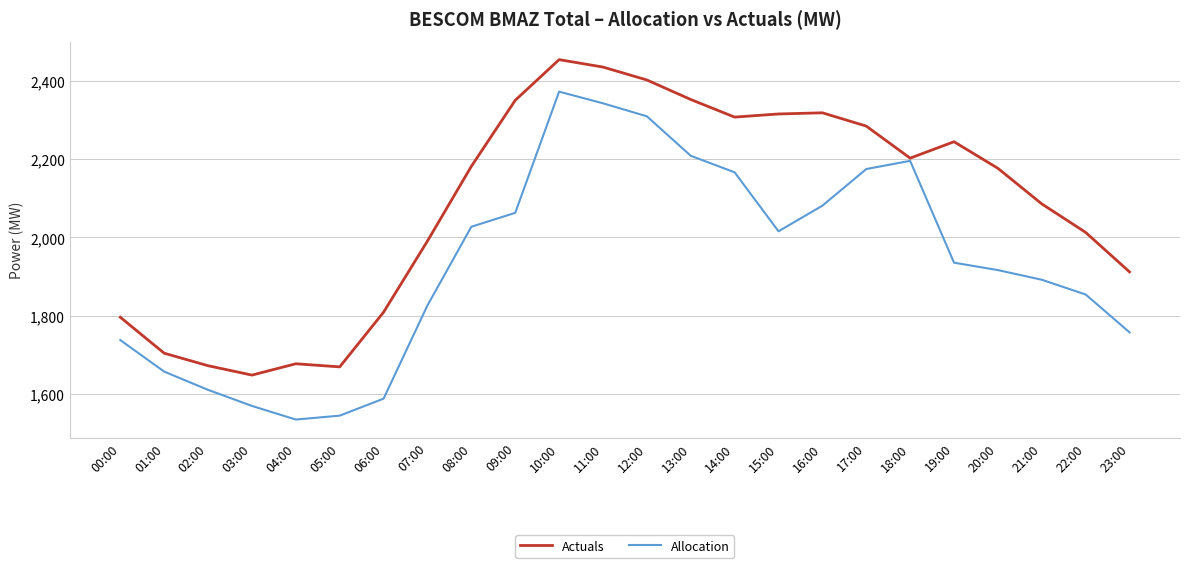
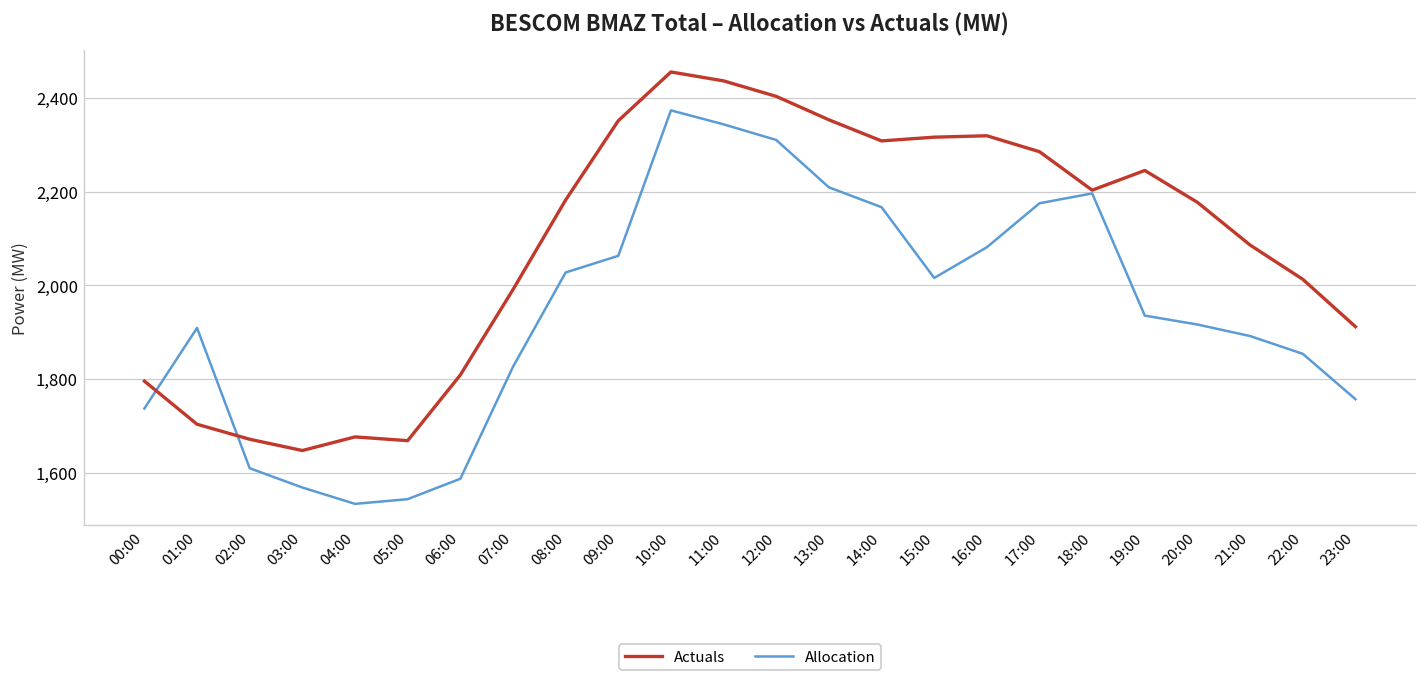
Allocation, 01:00: 1,660 -> 1,910
